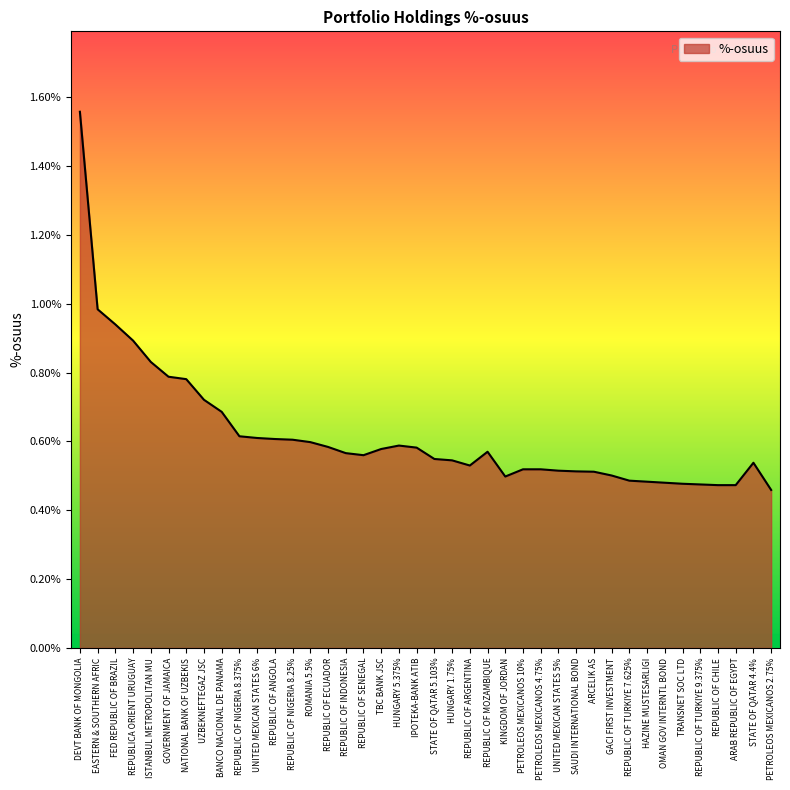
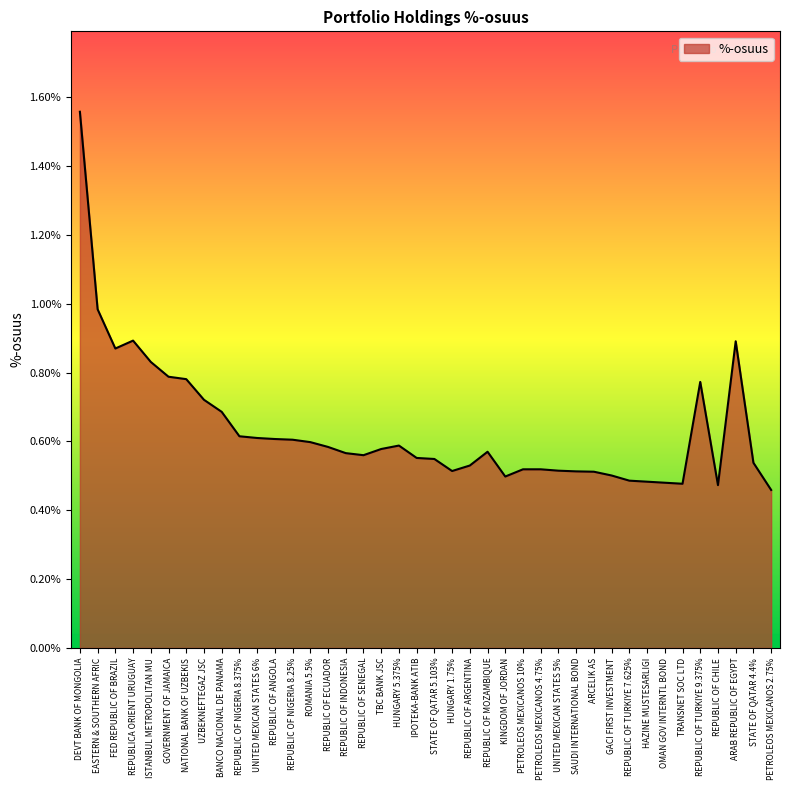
FED REPUBLIC OF BRAZIL: 0.94% -> 0.87%
IPOTEKA-BANK ATIB: 0.58% -> 0.55%
HUNGARY 1.75%: 0.55% -> 0.51%
REPUBLIC OF TURKIYE 9.375%: 0.48% -> 0.77%
ARAB REPUBLIC OF EGYPT: 0.47% -> 0.89%
